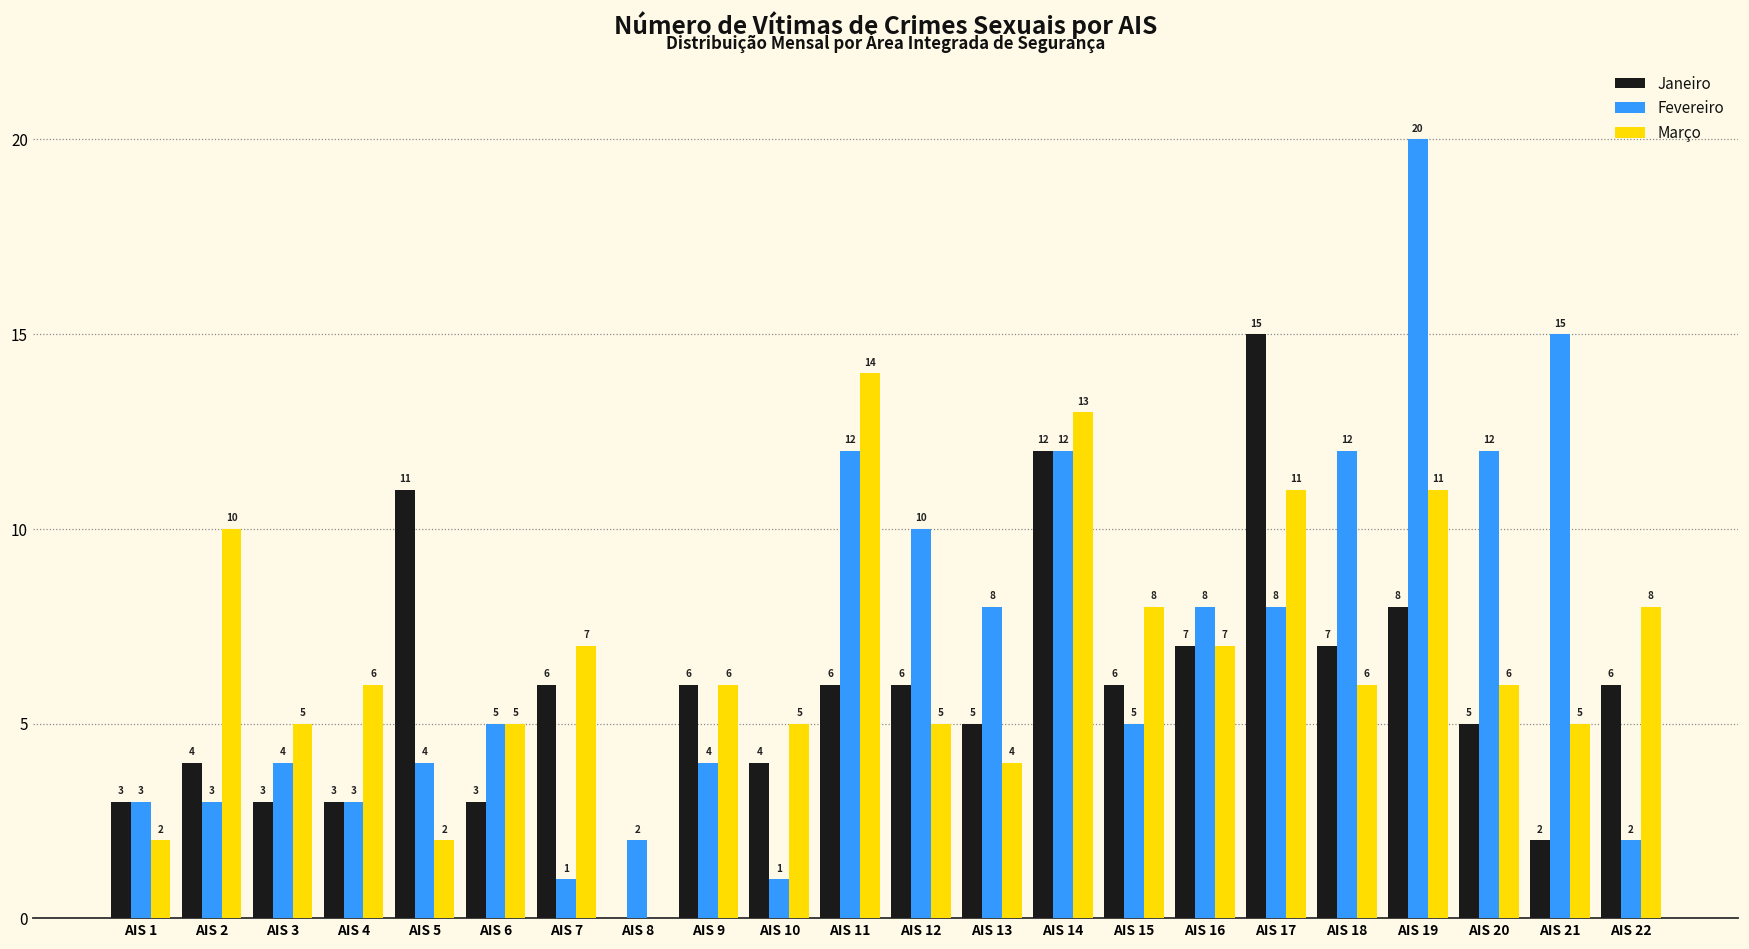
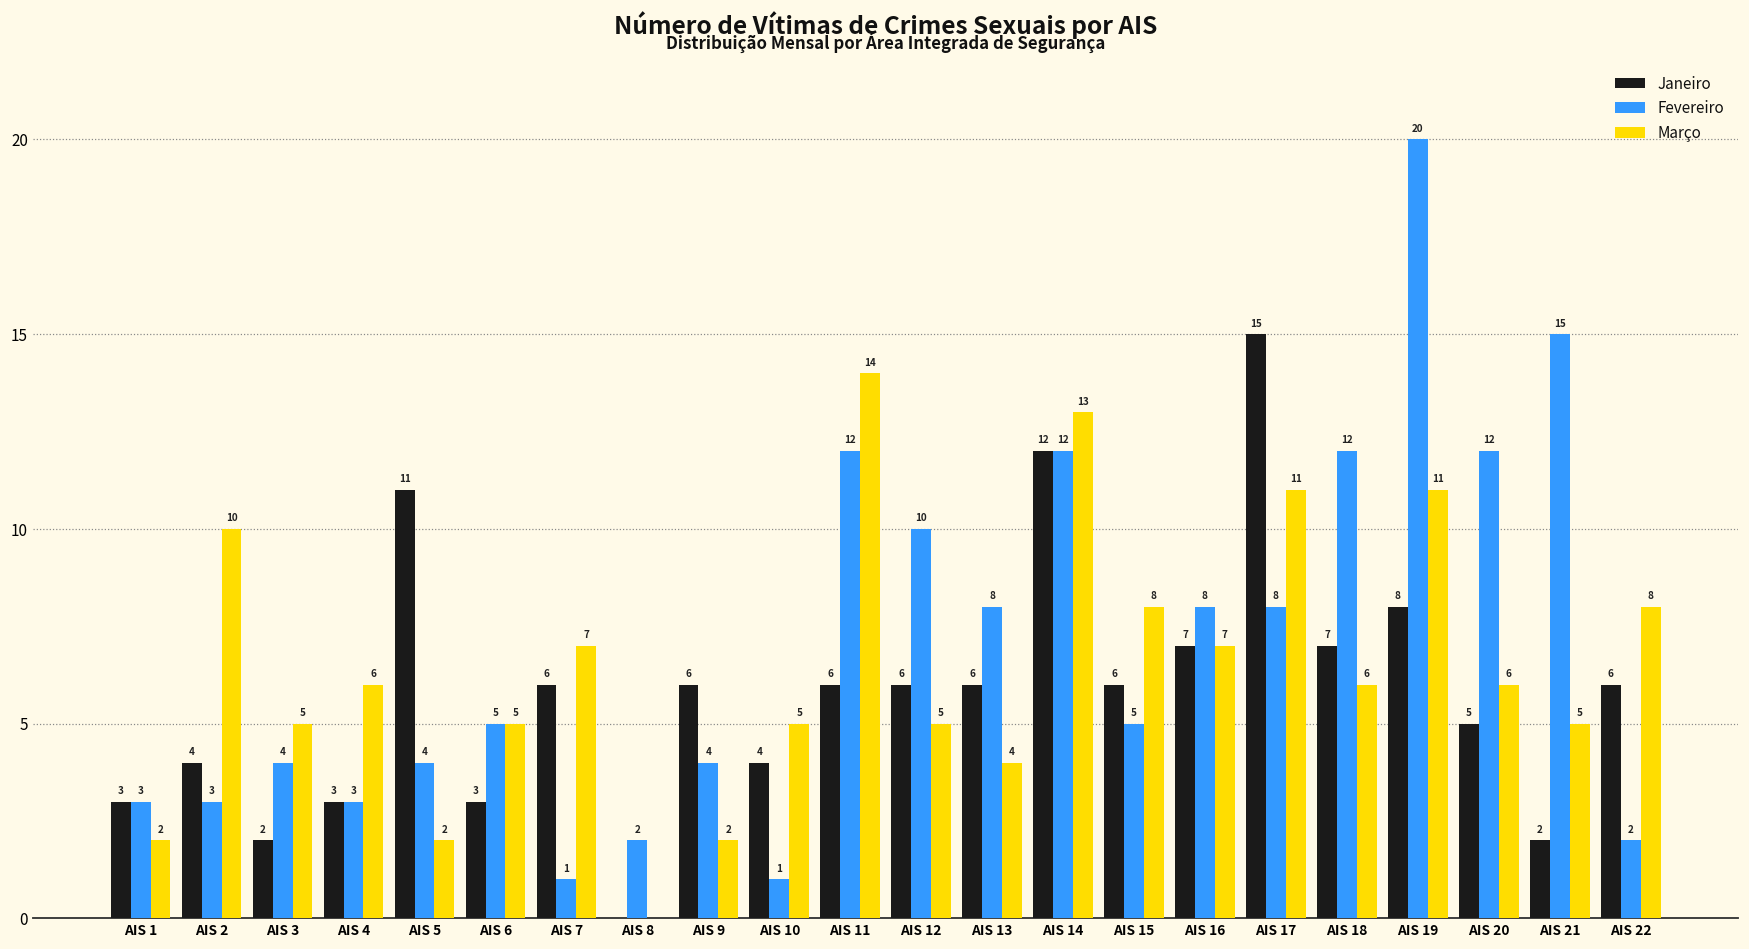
Janeiro, AIS 3: 3 -> 2
Março, AIS 9: 6 -> 2
Janeiro, AIS 13: 5 -> 6
